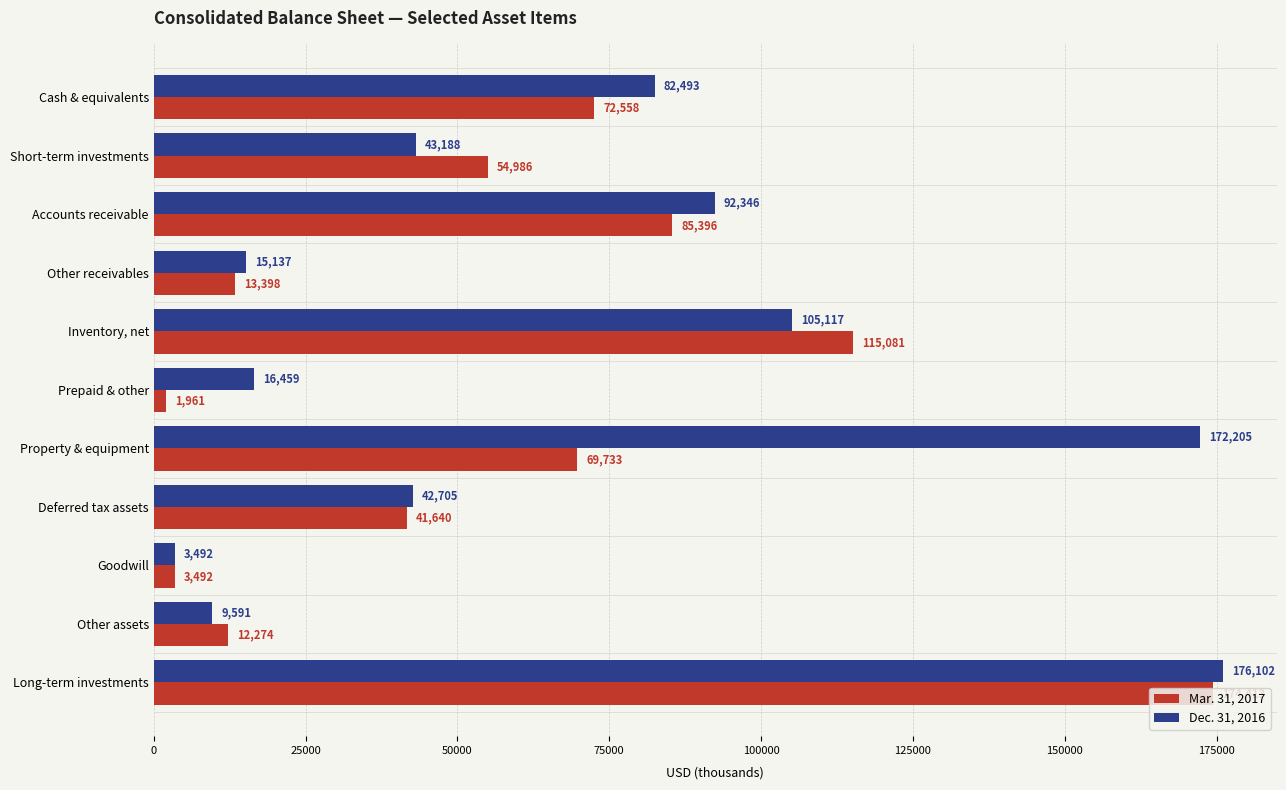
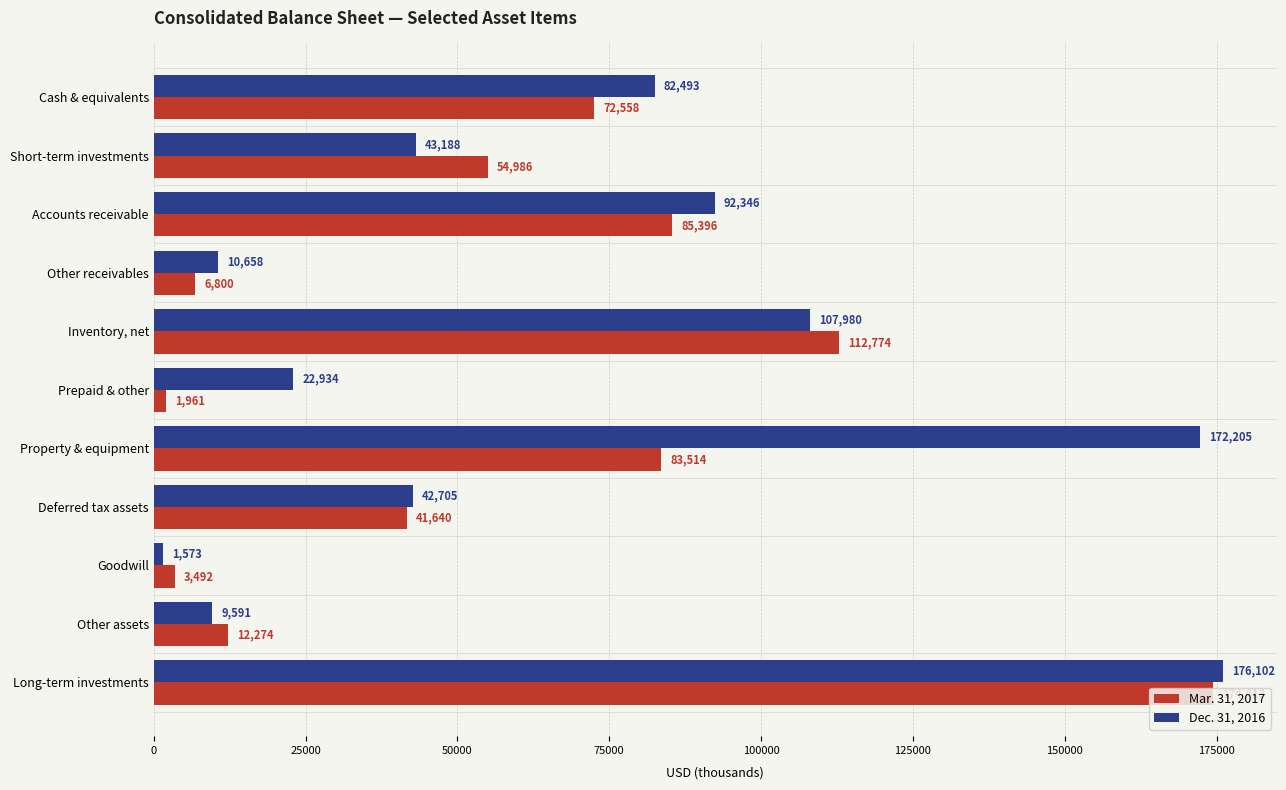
Dec. 31, 2016, Other receivables: 15,137 -> 10,658
Mar. 31, 2017, Other receivables: 13,398 -> 6,800
Dec. 31, 2016, Inventory, net: 105,117 -> 107,980
Mar. 31, 2017, Inventory, net: 115,081 -> 112,774
Dec. 31, 2016, Prepaid & other: 16,459 -> 22,934
Mar. 31, 2017, Property & equipment: 69,733 -> 83,514
Dec. 31, 2016, Goodwill: 3,492 -> 1,573
